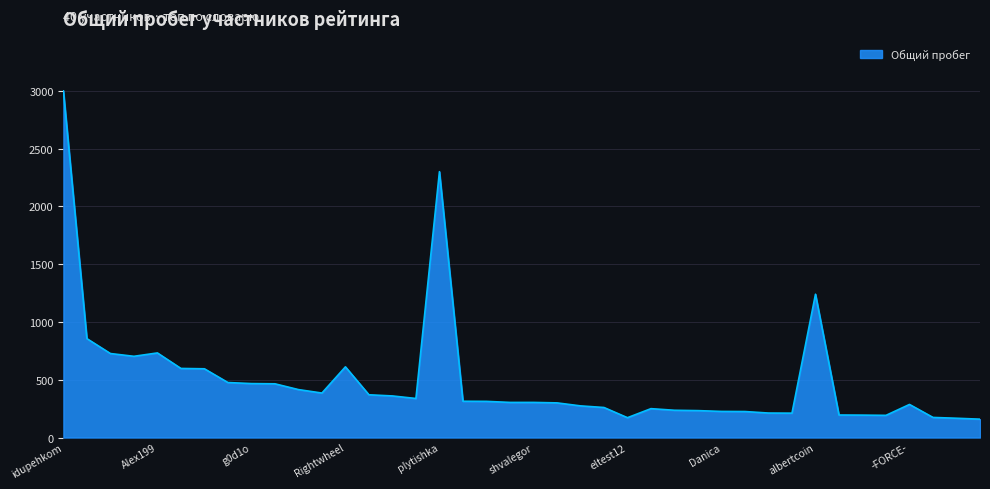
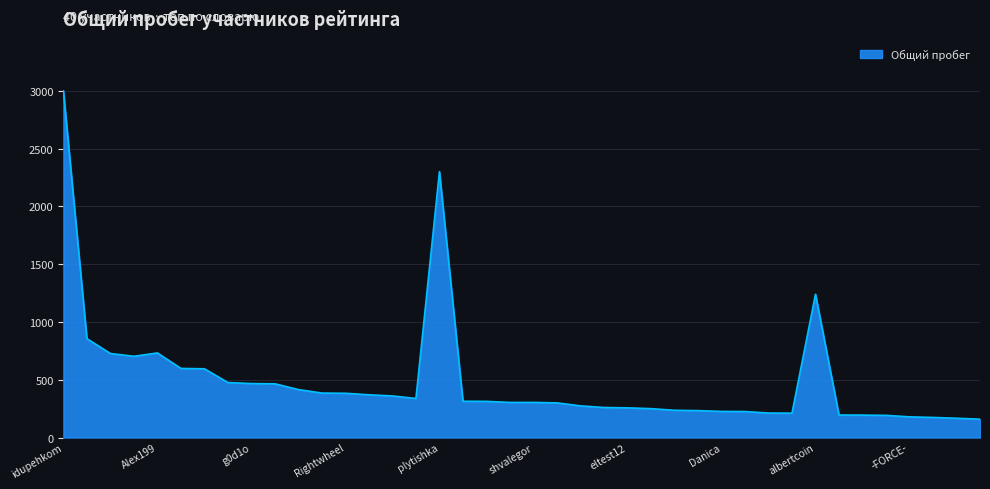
Rightwheel: 610 -> 380
eltest12: 170 -> 260
-FORCE-: 290 -> 180
